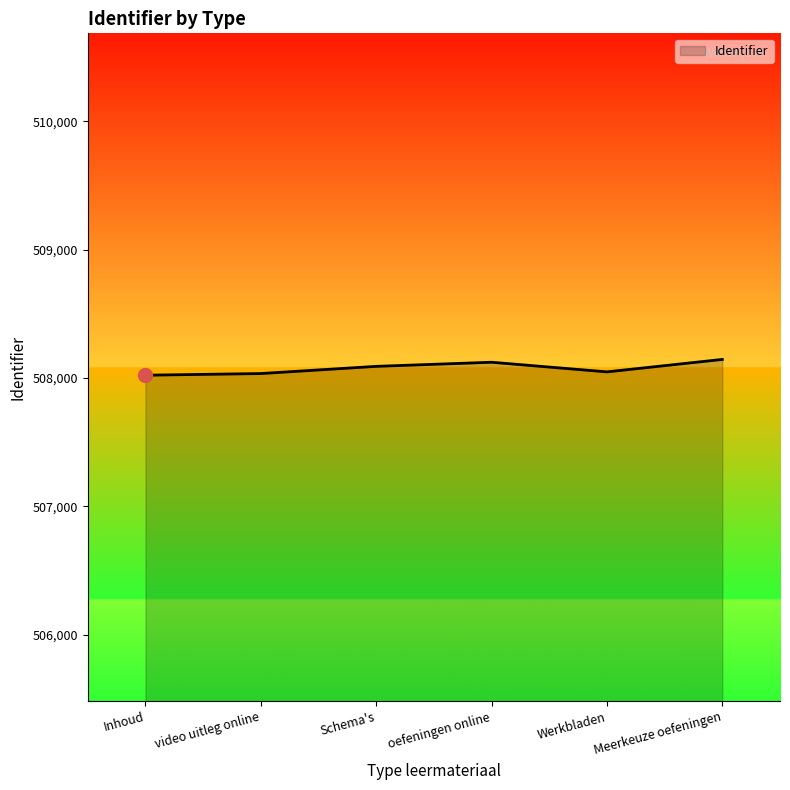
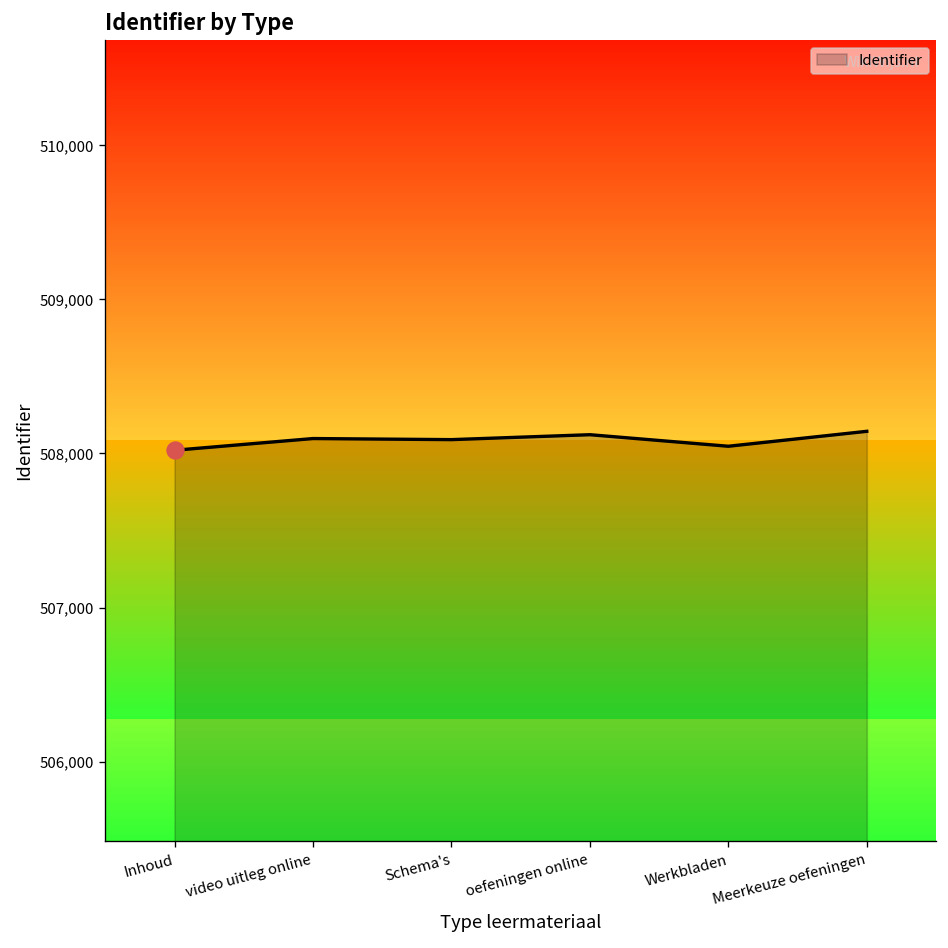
Identifier, video uitleg online: 508,030 -> 508,100
